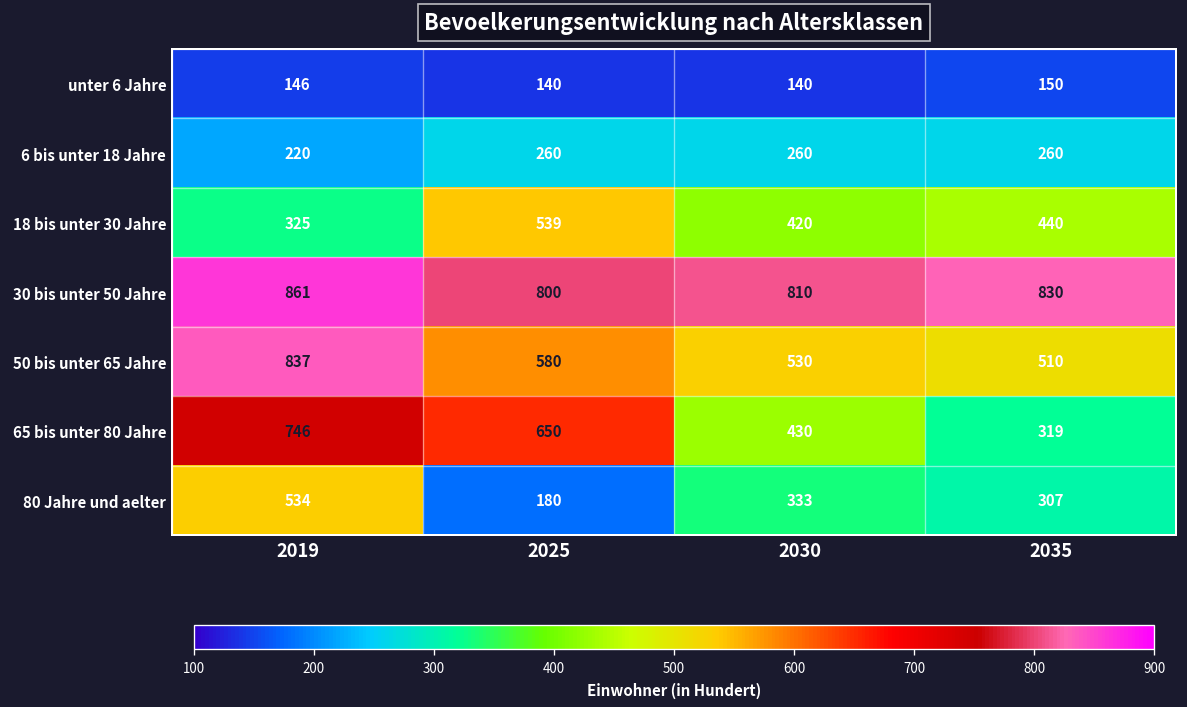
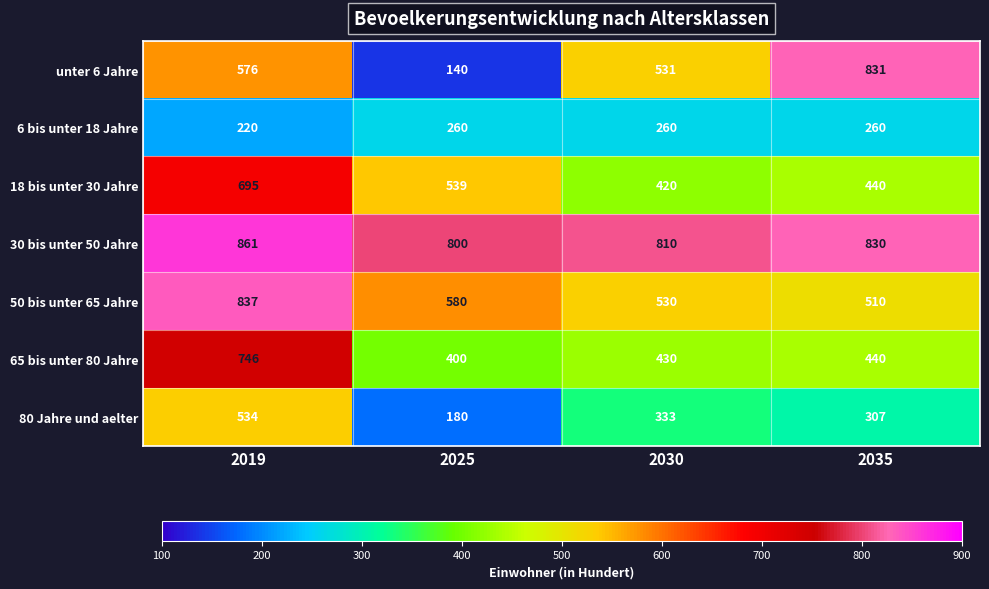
unter 6 Jahre, 2019: 146 -> 576
unter 6 Jahre, 2030: 140 -> 531
unter 6 Jahre, 2035: 150 -> 831
18 bis unter 30 Jahre, 2019: 325 -> 695
65 bis unter 80 Jahre, 2025: 650 -> 400
65 bis unter 80 Jahre, 2035: 319 -> 440
